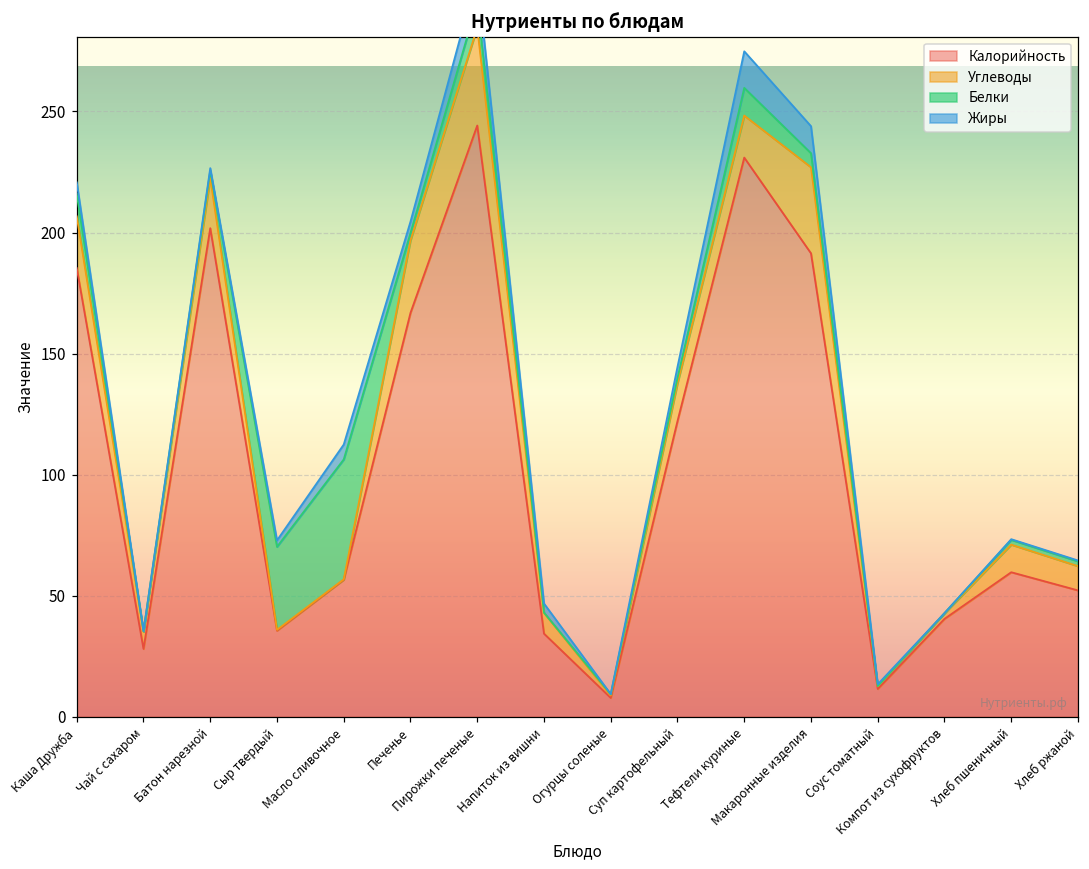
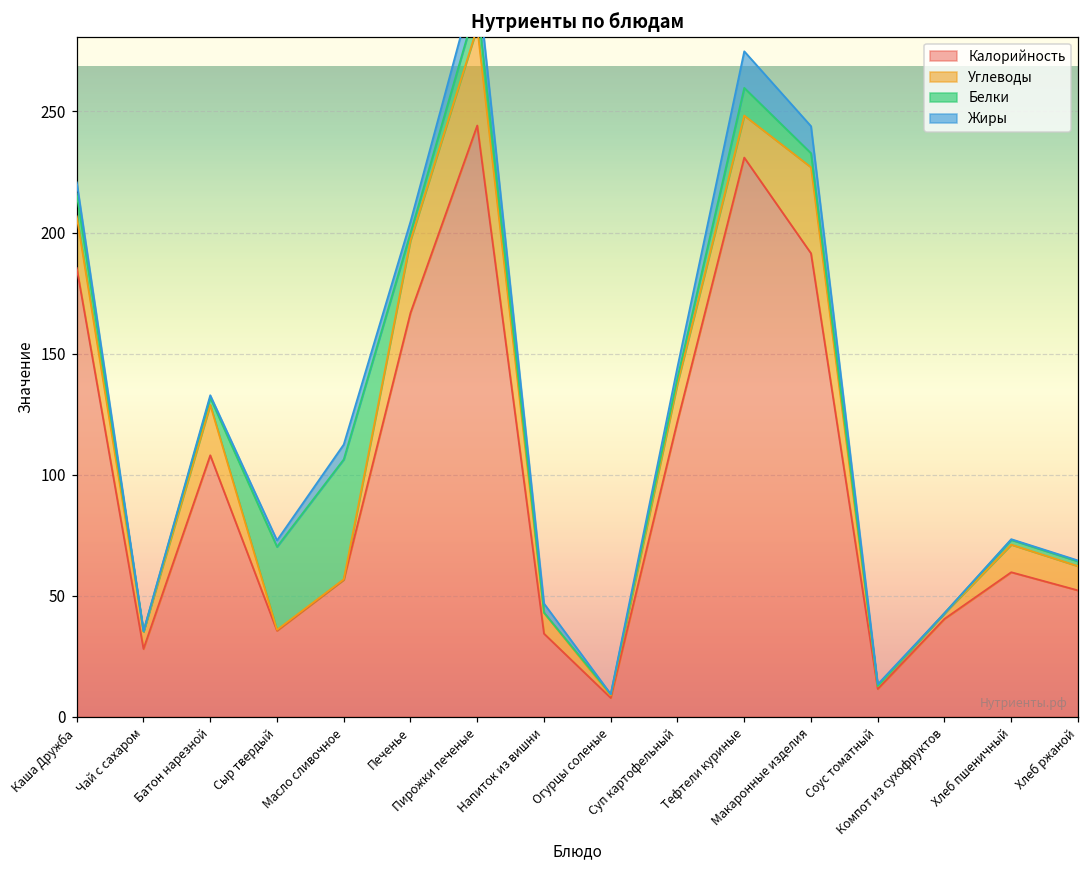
Калорийность, Батон нарезной: 202 -> 108
